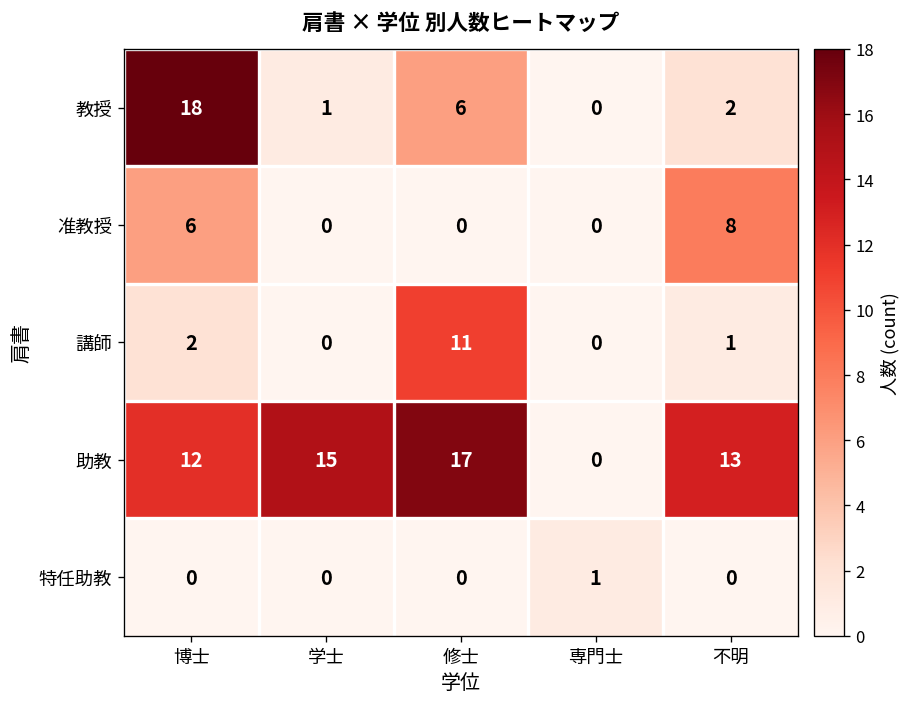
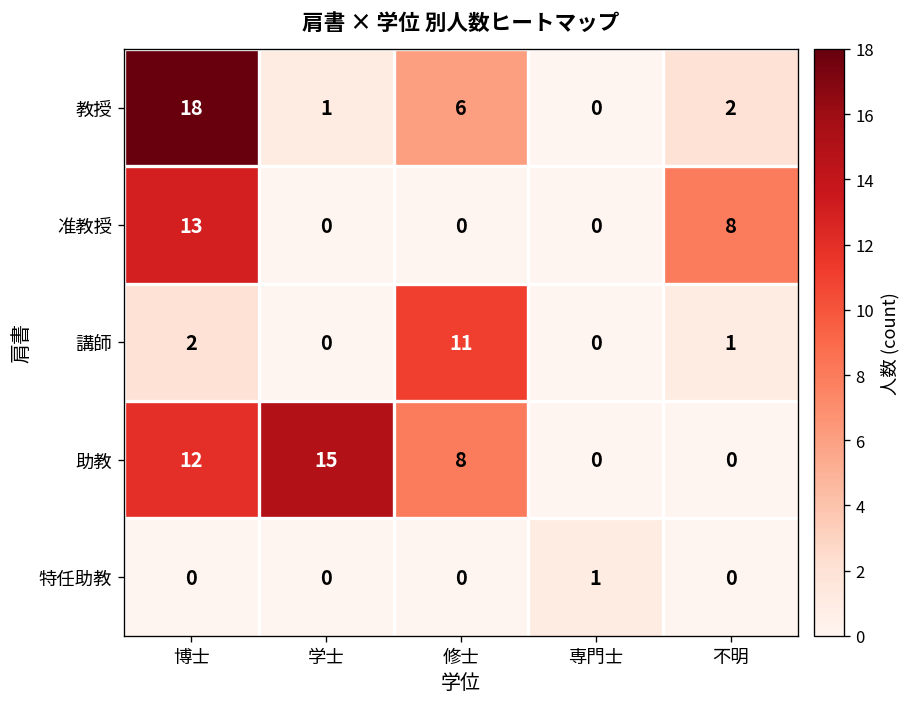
准教授, 博士: 6 -> 13
助教, 修士: 17 -> 8
助教, 不明: 13 -> 0
